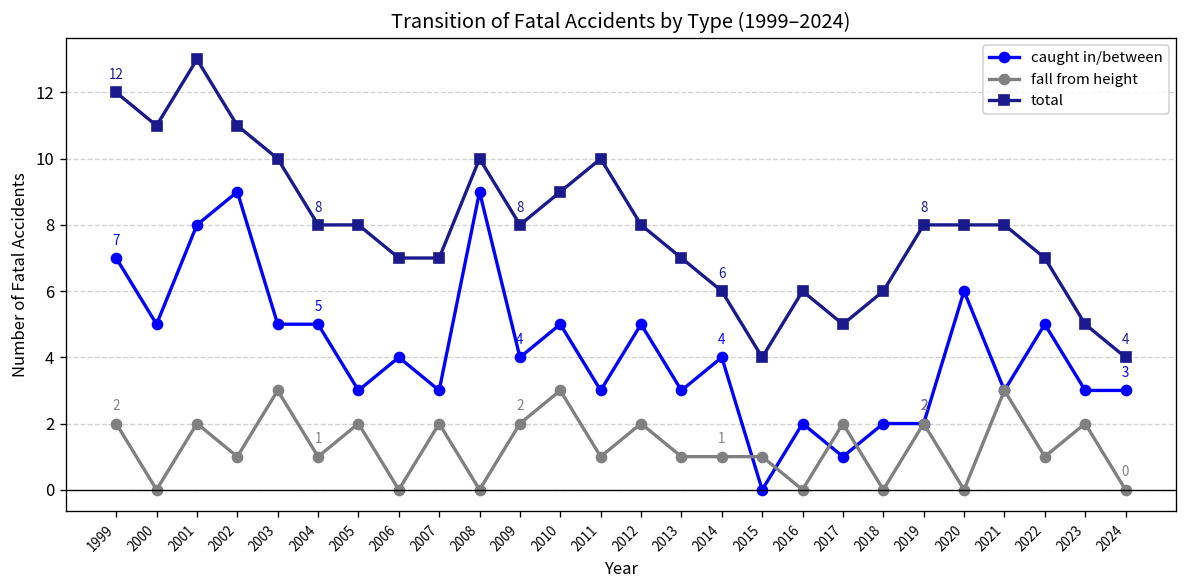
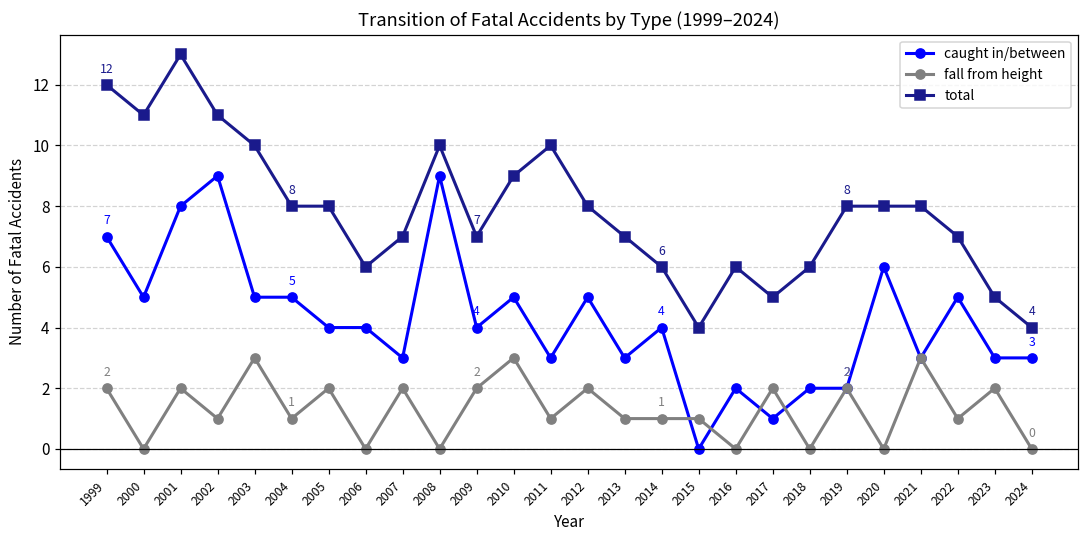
caught in/between, 2005: 3 -> 4
total, 2006: 7 -> 6
total, 2009: 8 -> 7
